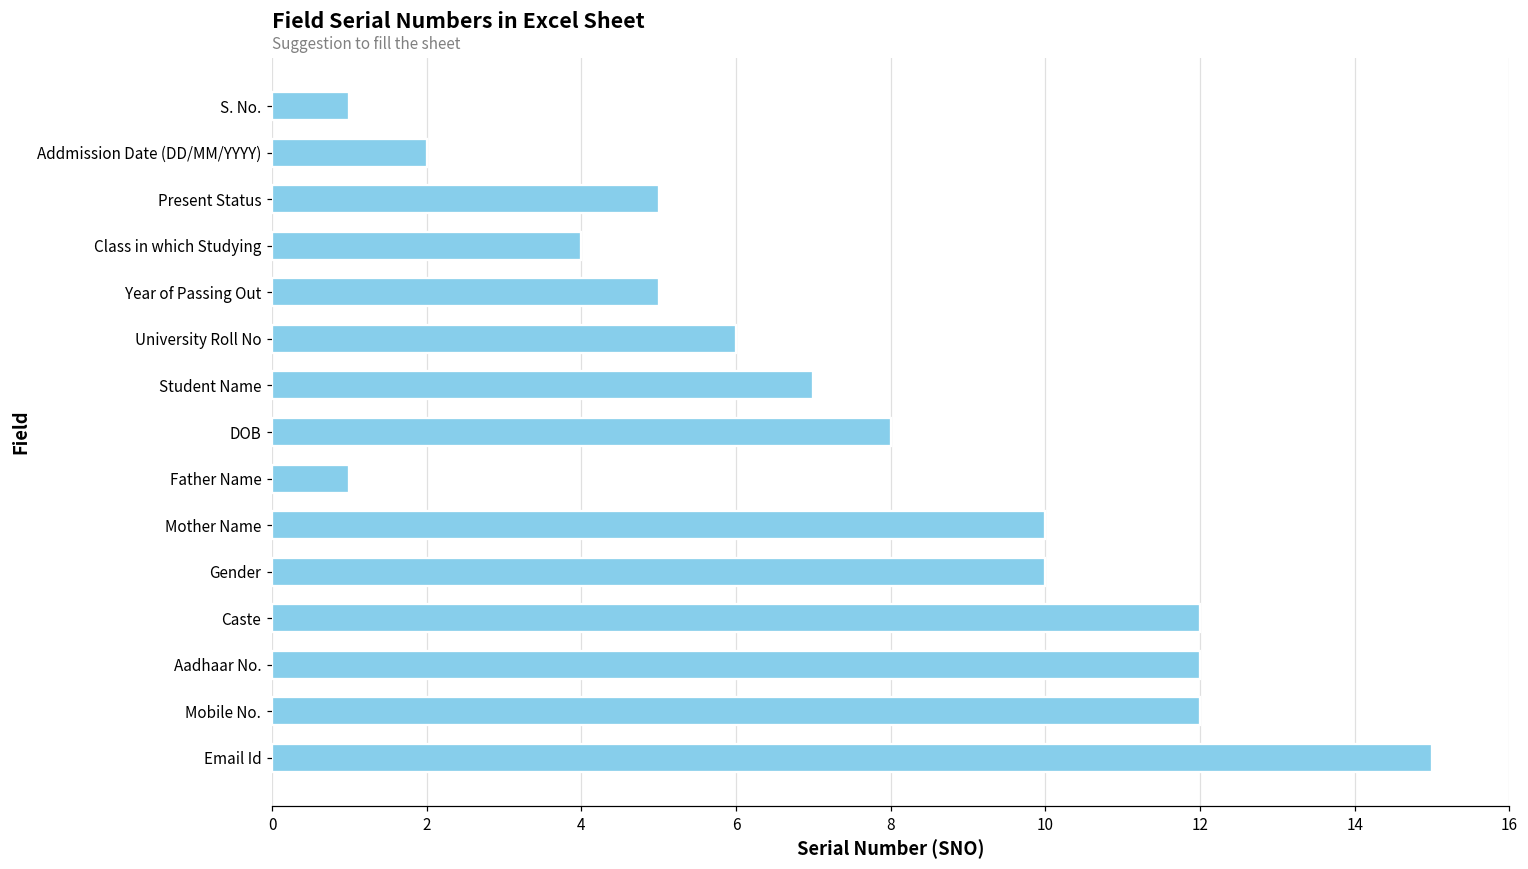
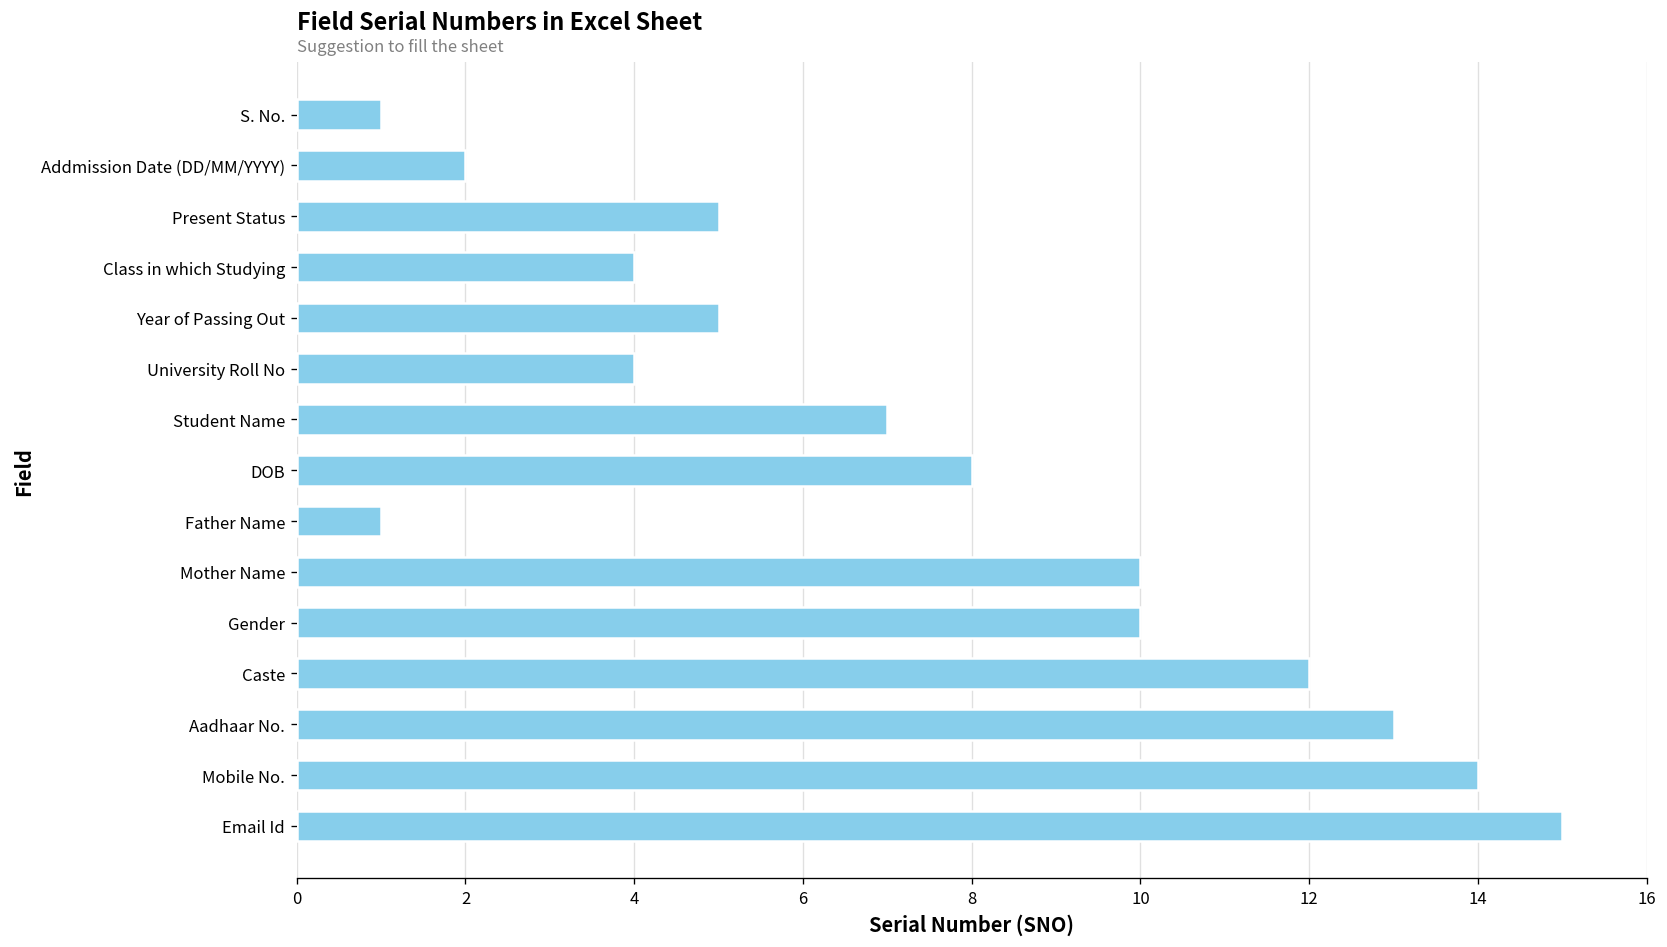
University Roll No: 6 -> 4
Aadhaar No.: 12 -> 13
Mobile No.: 12 -> 14
